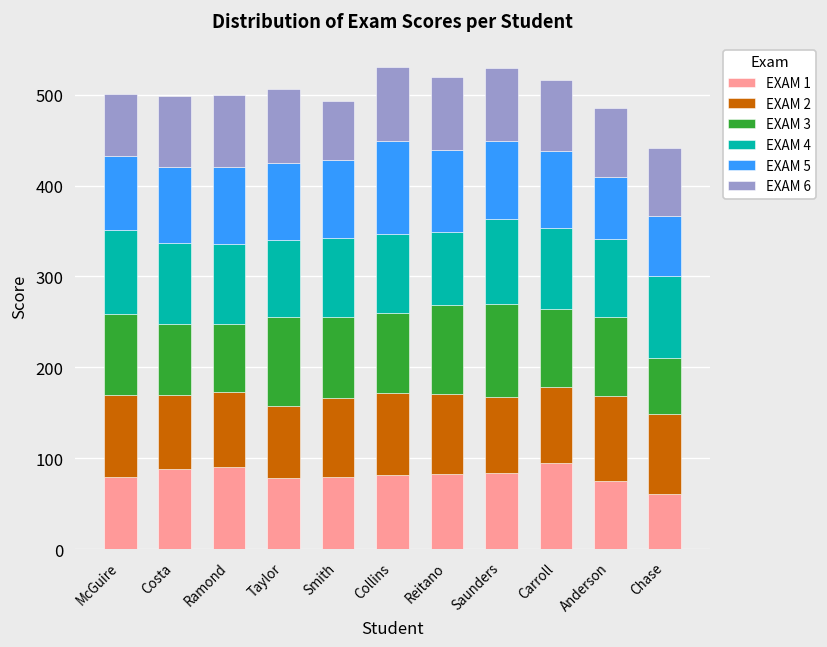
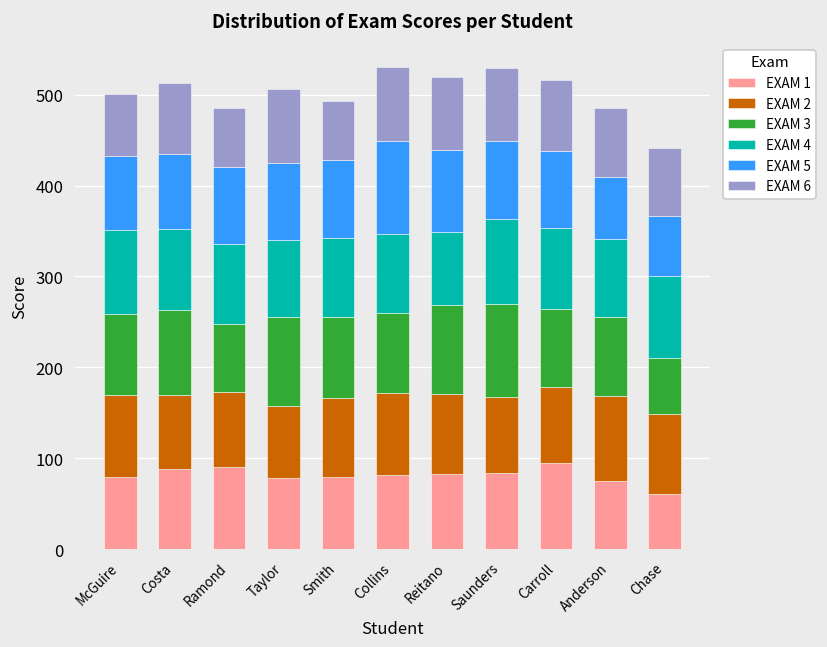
EXAM 3, Costa: 80 -> 90
EXAM 6, Ramond: 80 -> 70
